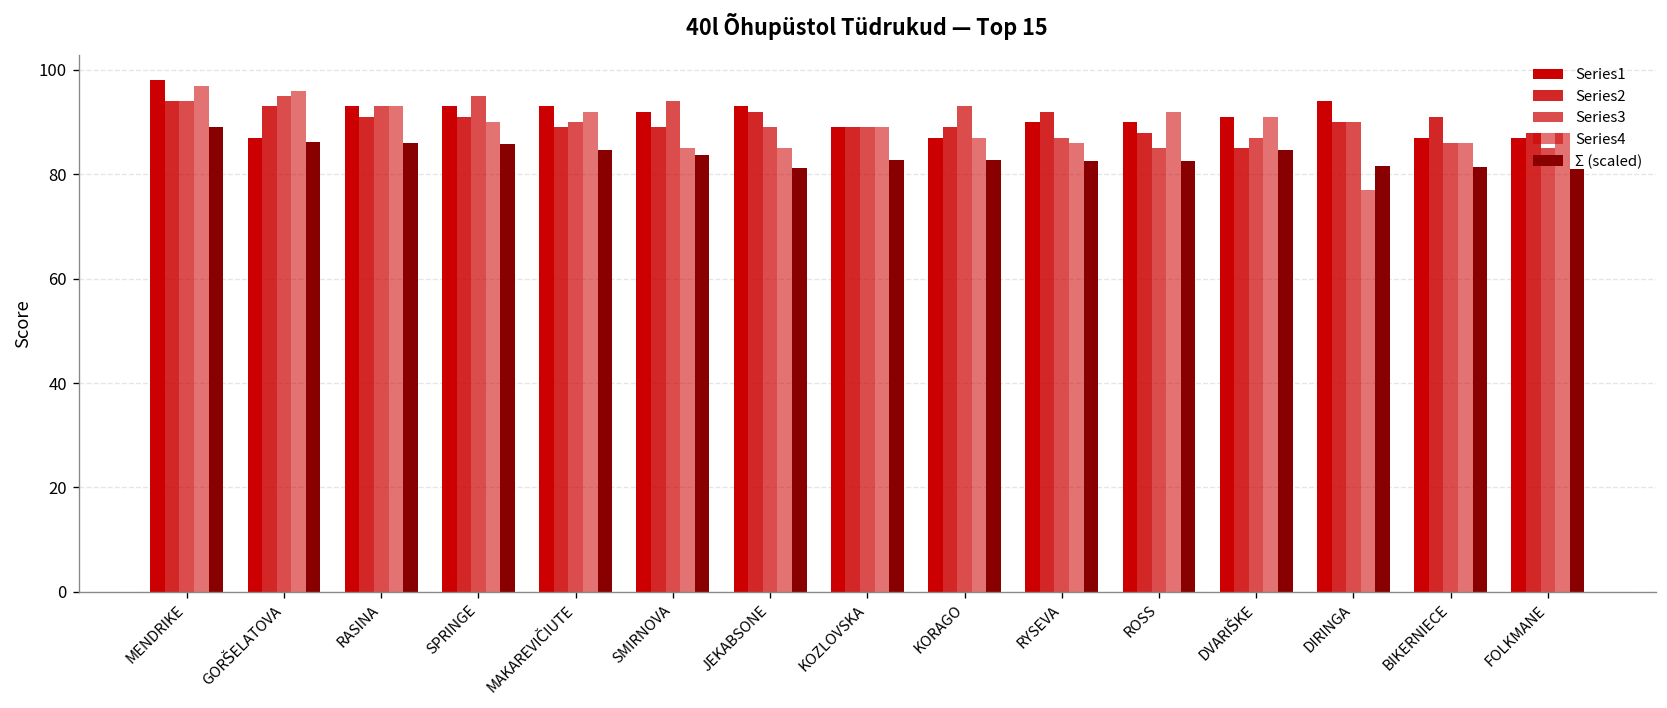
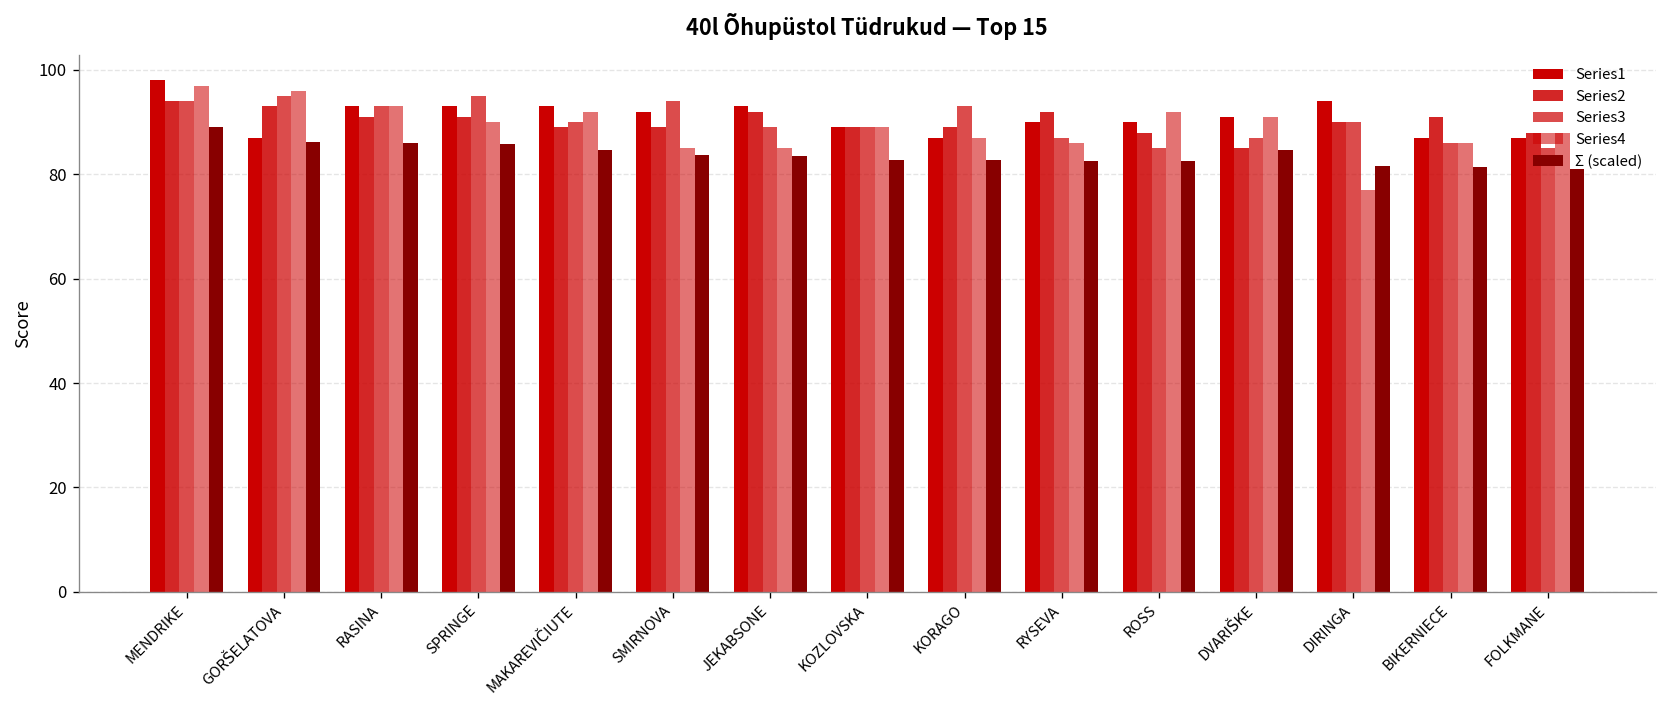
Σ (scaled), JEKABSONE: 81 -> 83
